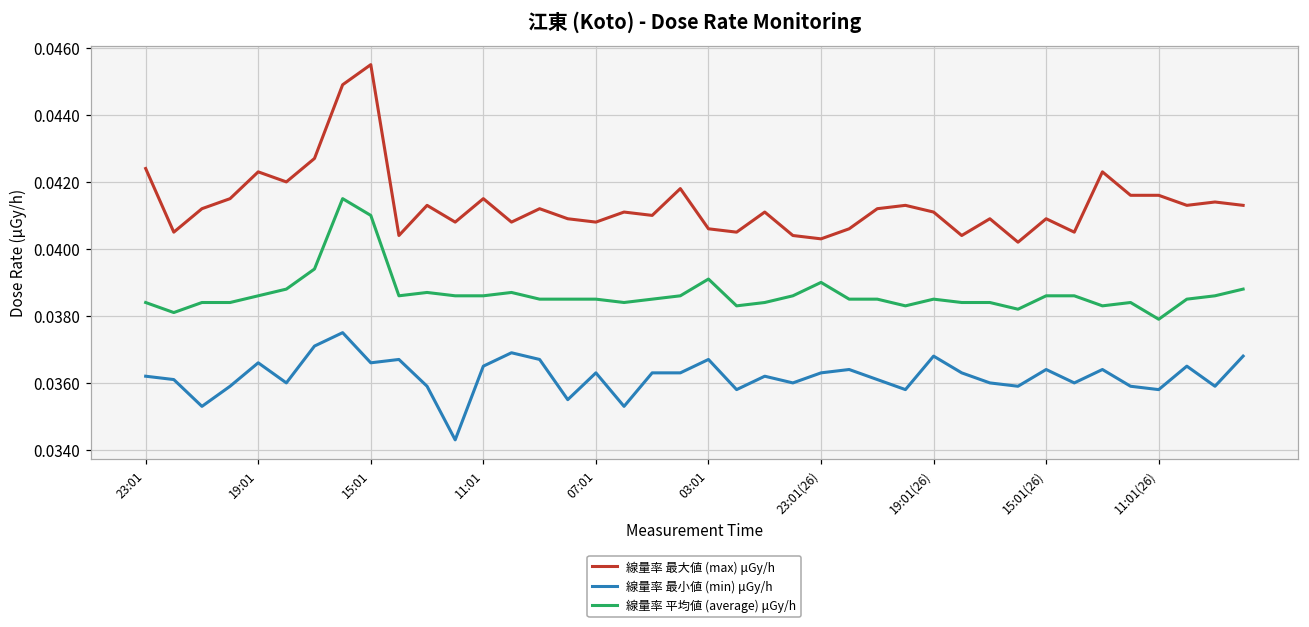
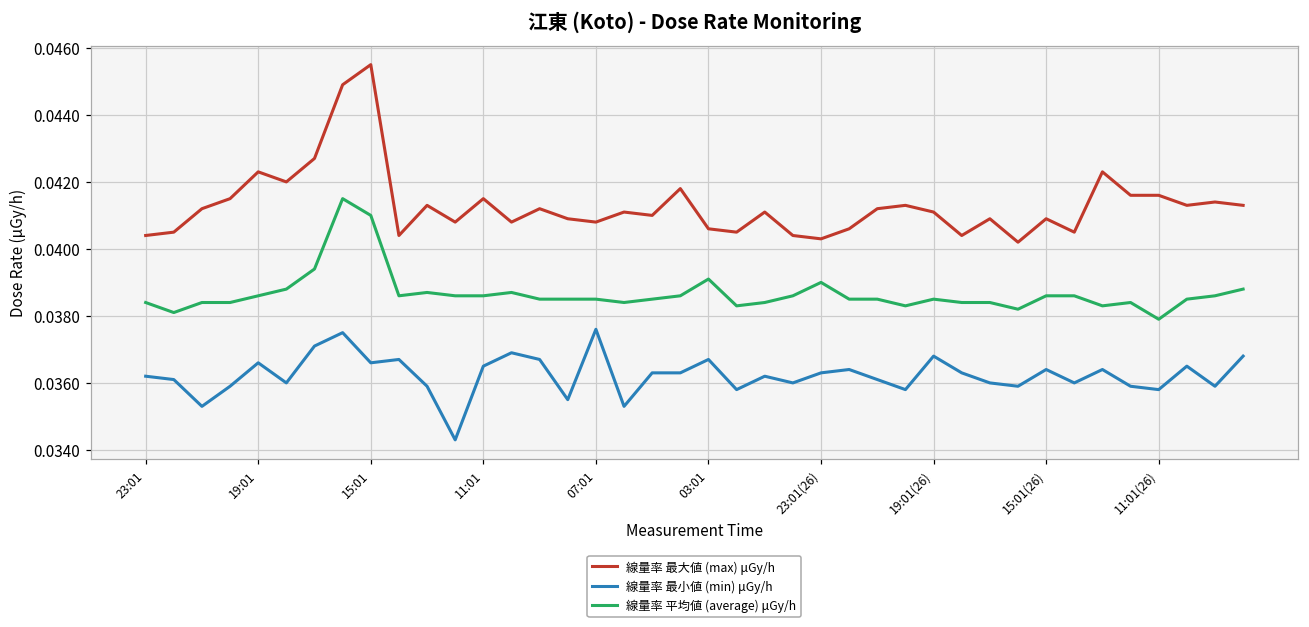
線量率 最大値 (max) μGy/h, 23:01: 0.0424 -> 0.0404
線量率 最小値 (min) μGy/h, 07:01: 0.0363 -> 0.0376
